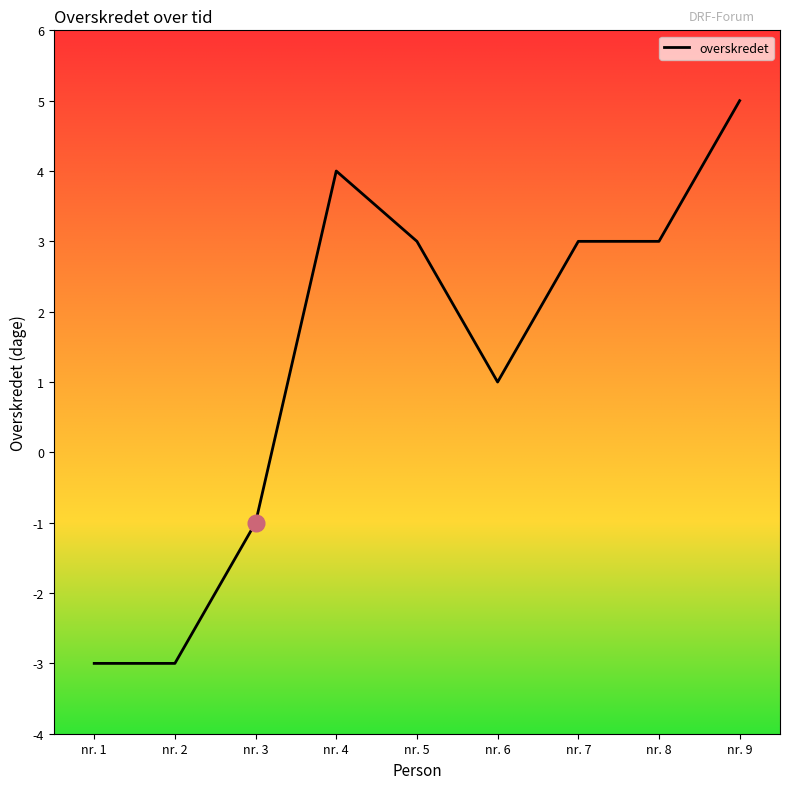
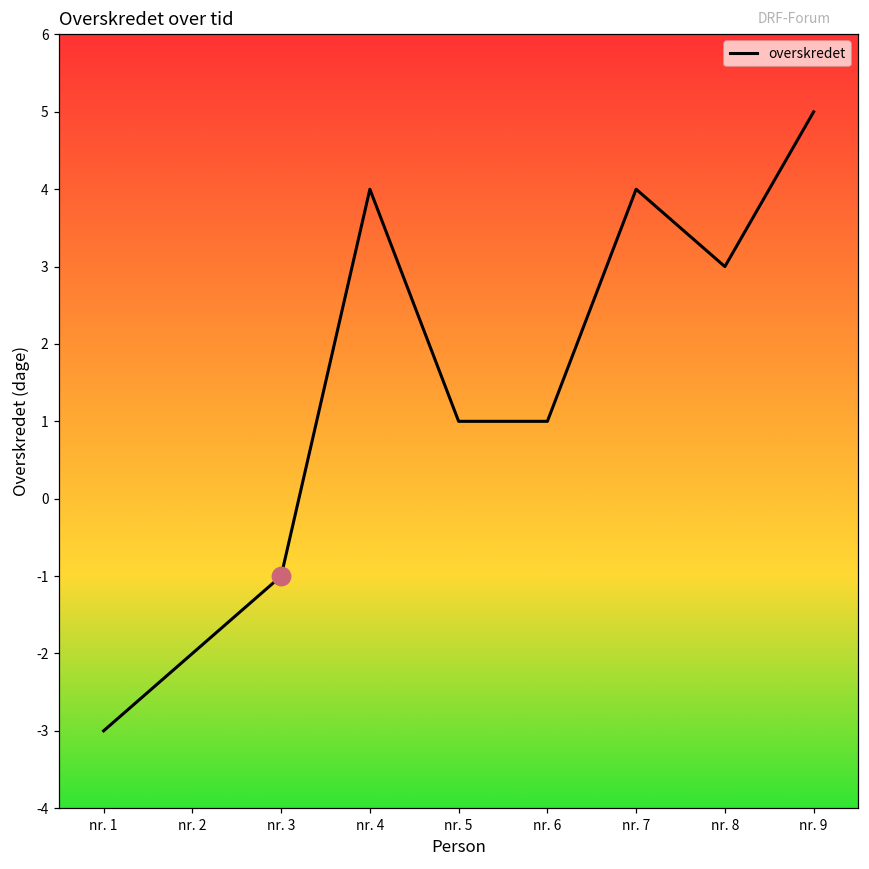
overskredet, nr. 2: -3 -> -2
overskredet, nr. 5: 3 -> 1
overskredet, nr. 7: 3 -> 4
